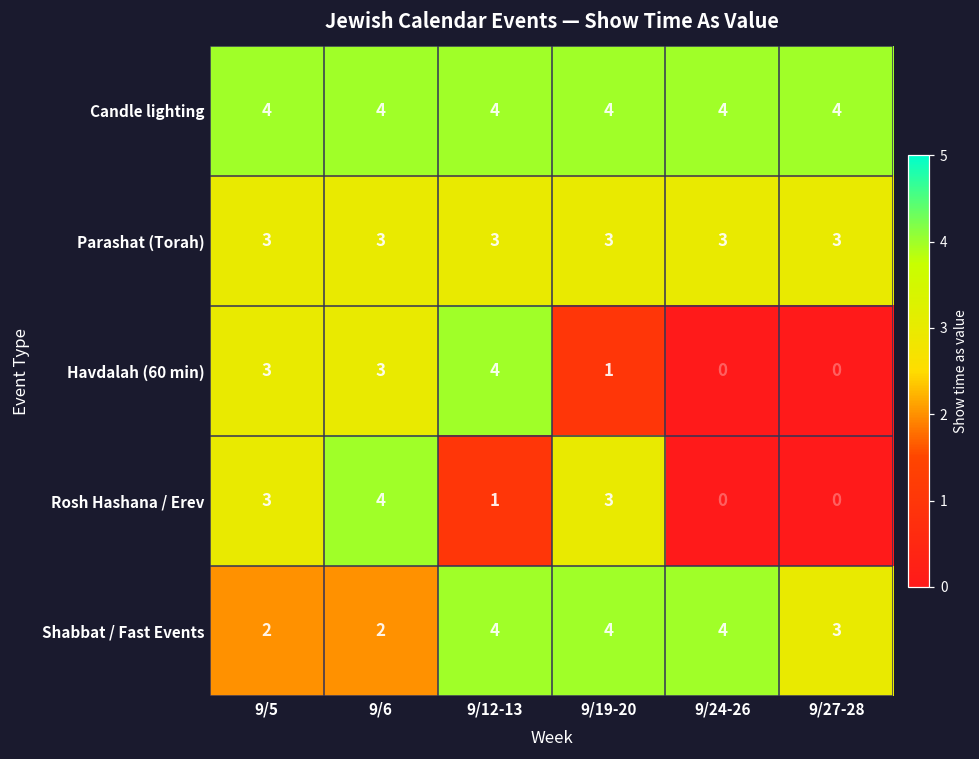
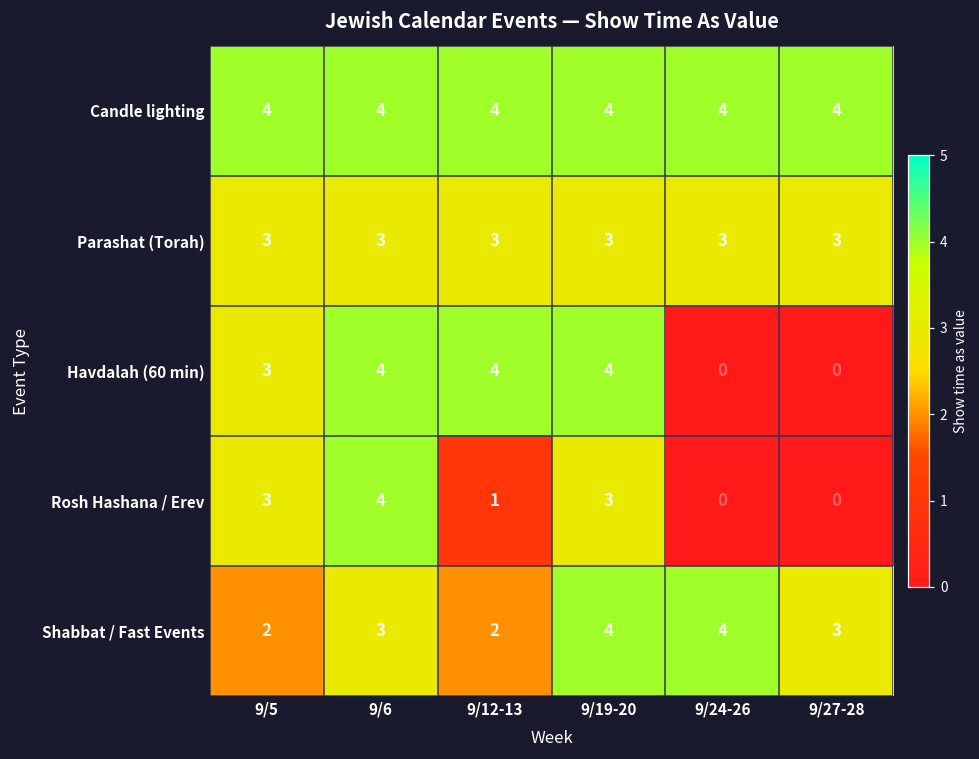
Havdalah (60 min), 9/6: 3 -> 4
Havdalah (60 min), 9/19-20: 1 -> 4
Shabbat / Fast Events, 9/6: 2 -> 3
Shabbat / Fast Events, 9/12-13: 4 -> 2
